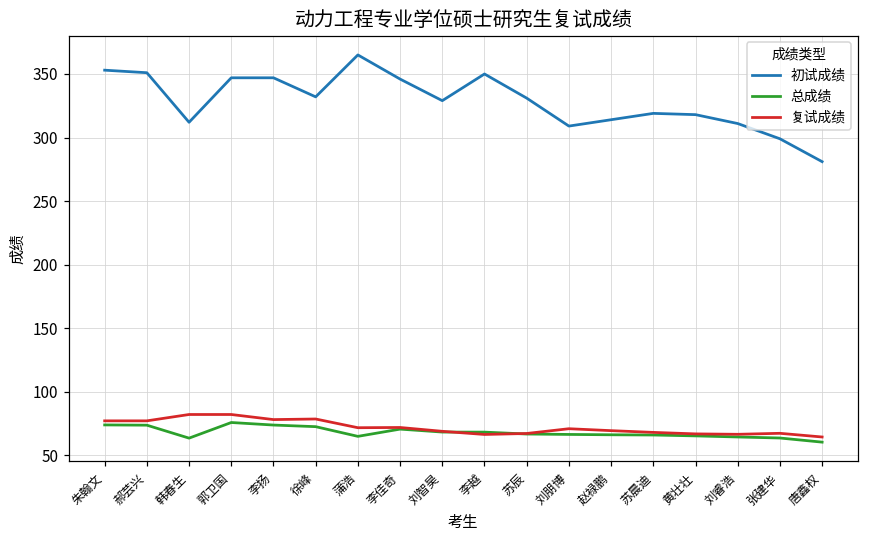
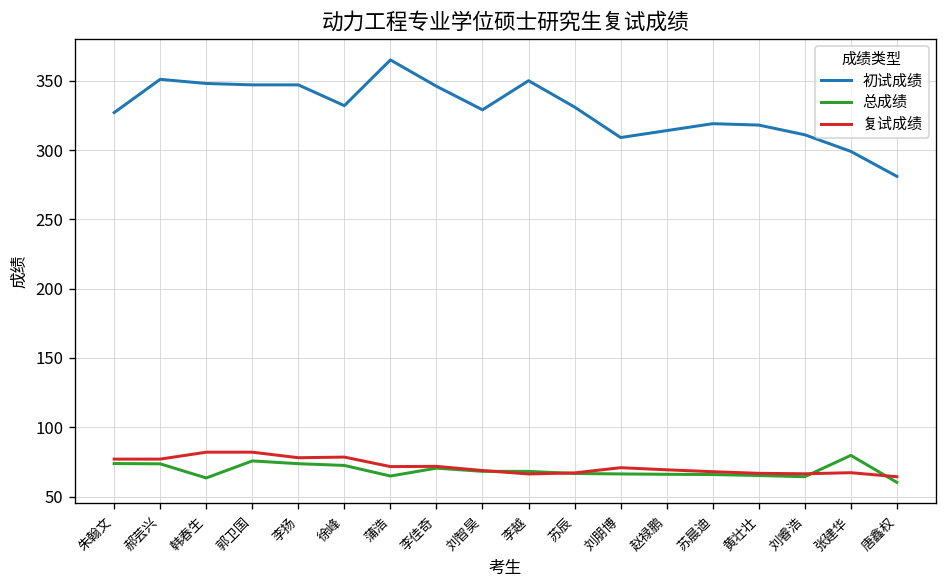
初试成绩, 朱翰文: 353 -> 327
初试成绩, 韩春生: 312 -> 348
总成绩, 张建华: 64 -> 80
